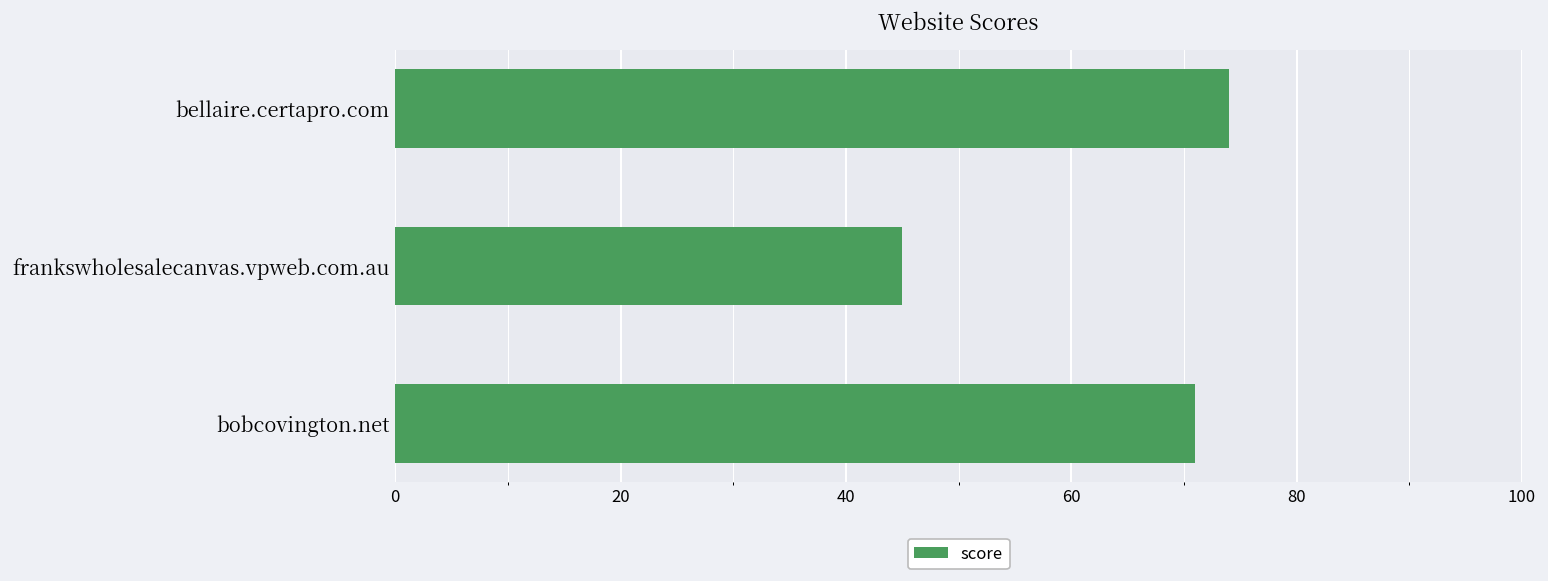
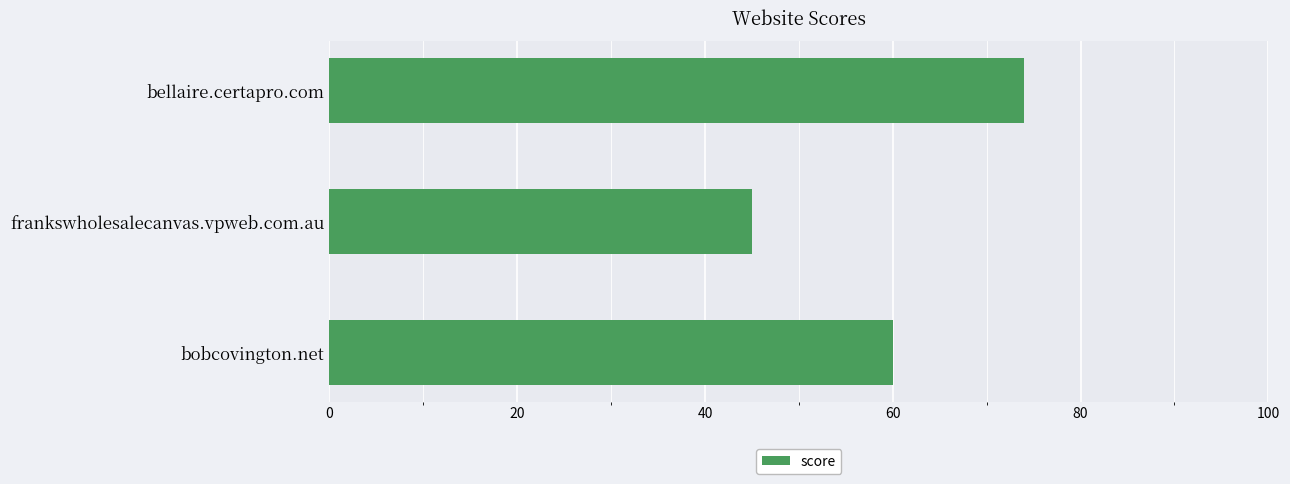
bobcovington.net: 71 -> 60
